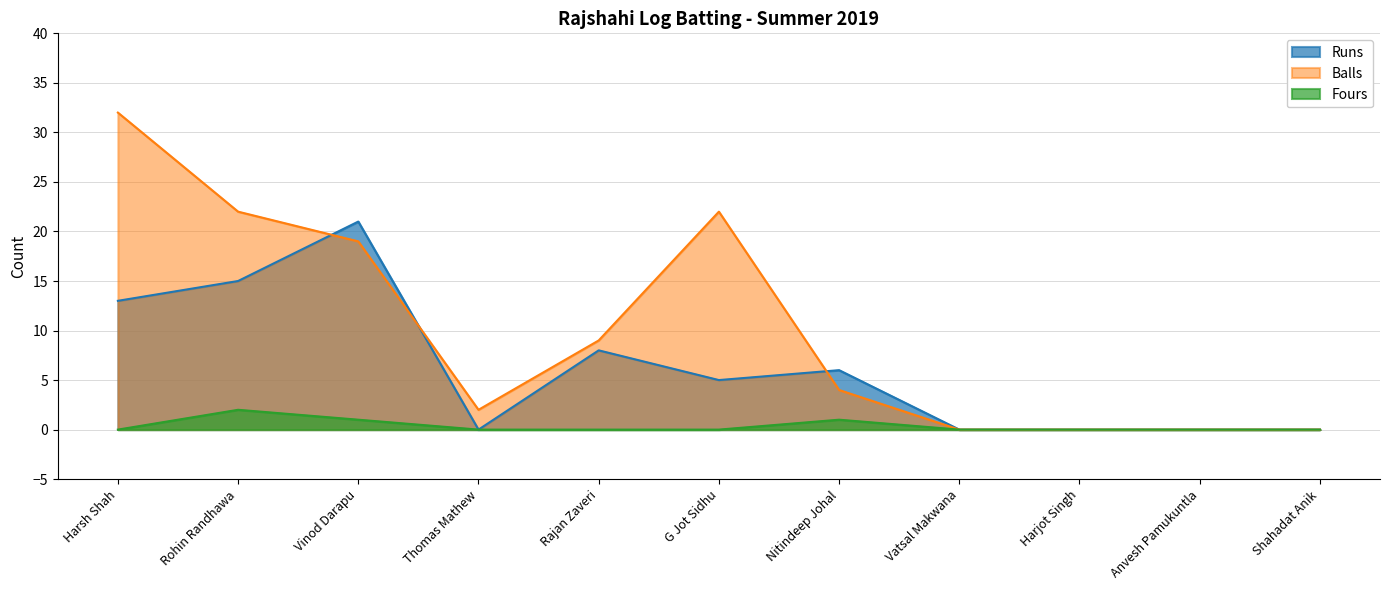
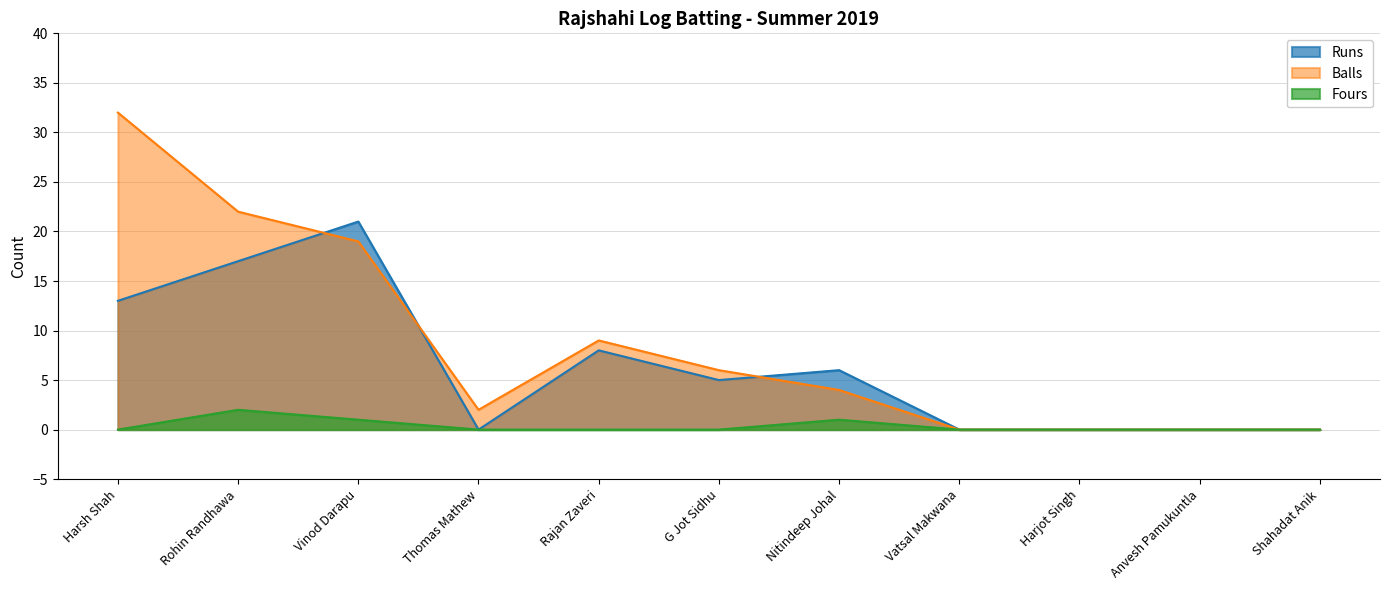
Runs, Rohin Randhawa: 15 -> 17
Balls, G Jot Sidhu: 22 -> 6
